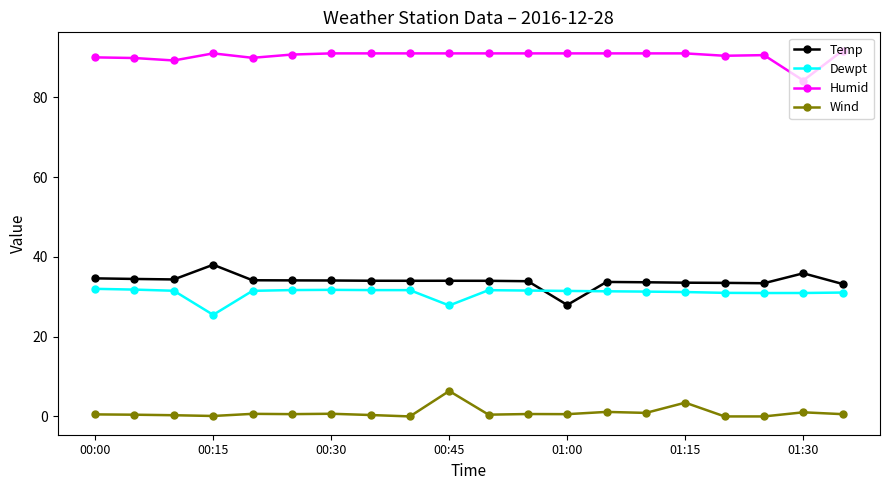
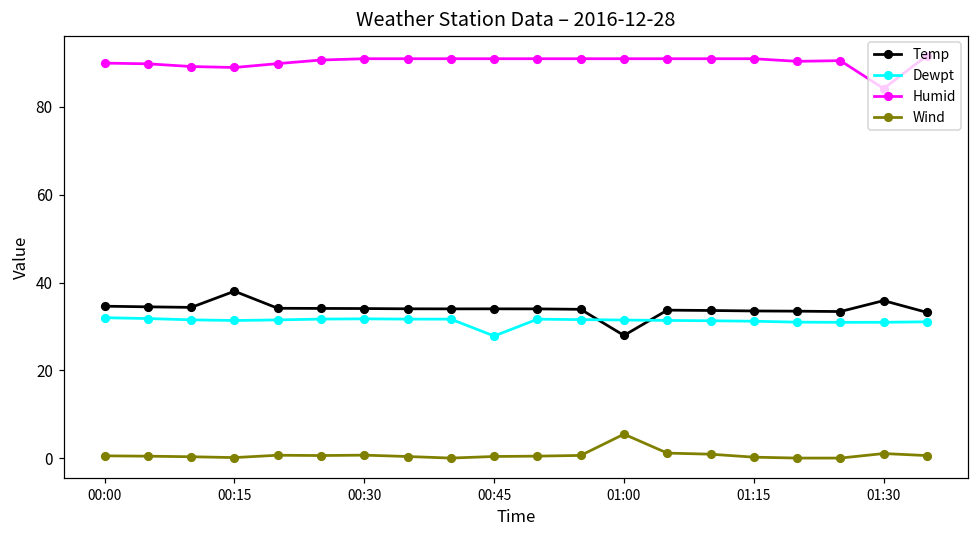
Dewpt, 00:15: 25 -> 31
Humid, 00:15: 91 -> 89
Wind, 00:45: 6 -> 0
Wind, 01:00: 1 -> 5
Wind, 01:15: 3 -> 0
